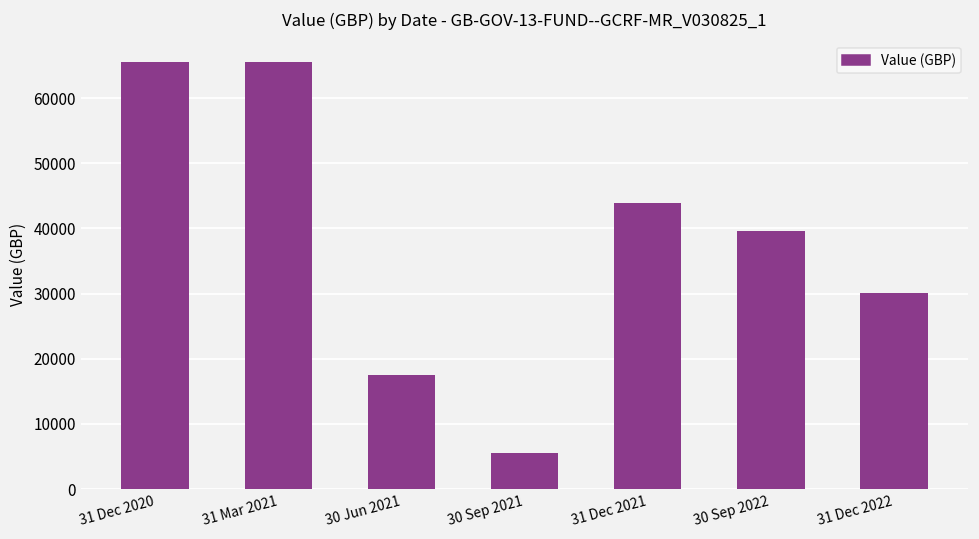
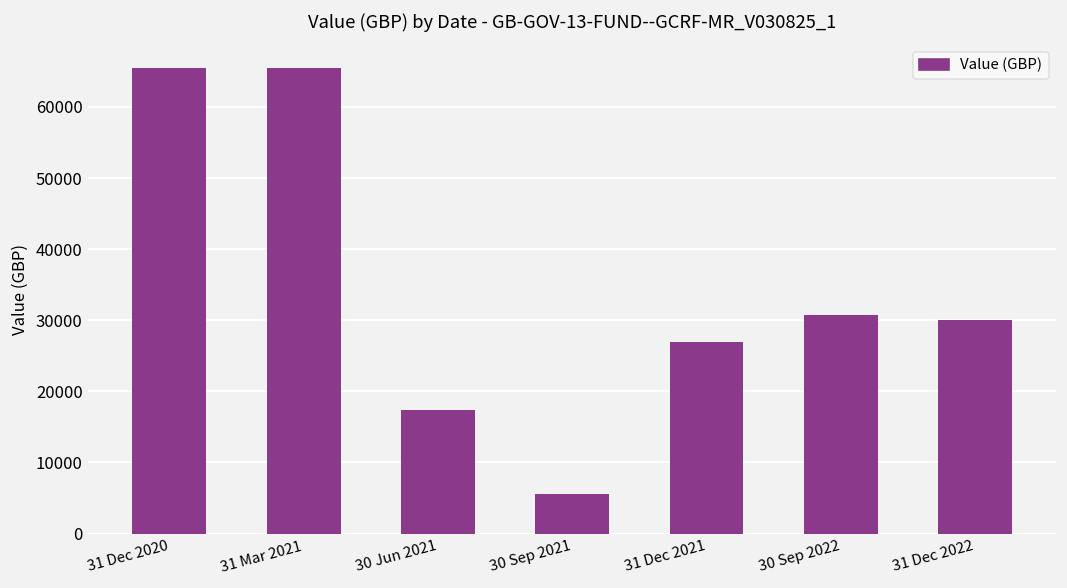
31 Dec 2021: 44000 -> 27000
30 Sep 2022: 40000 -> 31000
